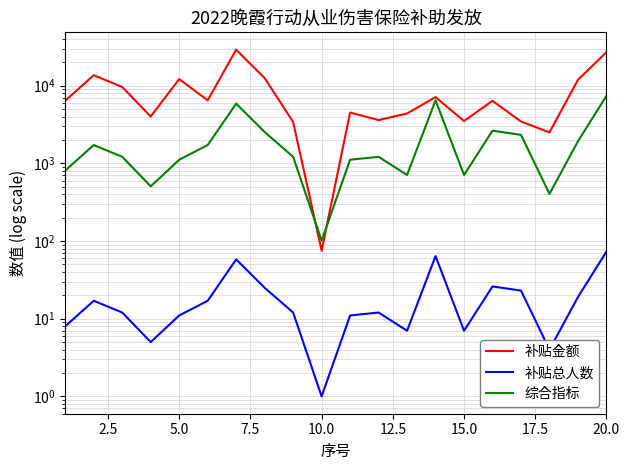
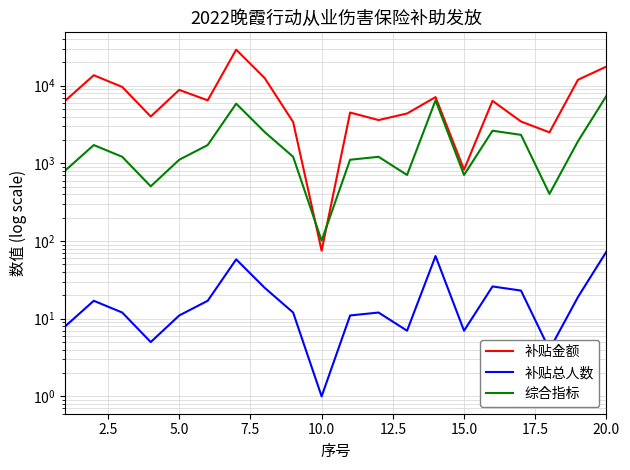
补贴金额, 5.0: 12000 -> 9000
补贴金额, 15.0: 4000 -> 800
补贴金额, 20.0: 27000 -> 18000
